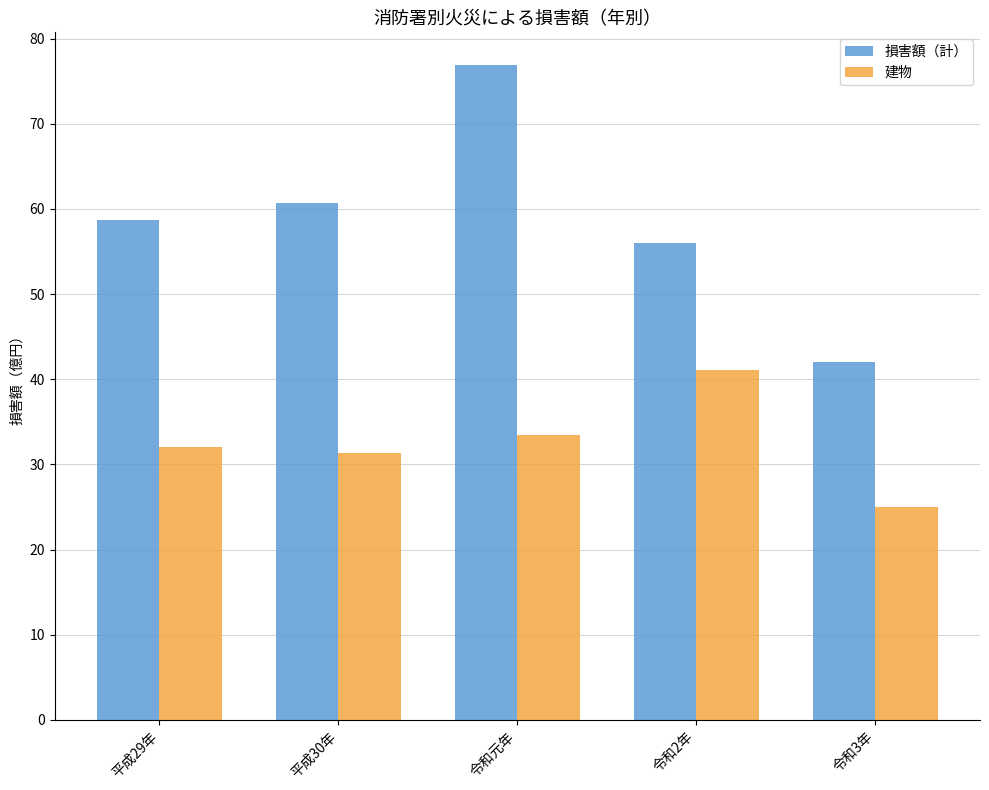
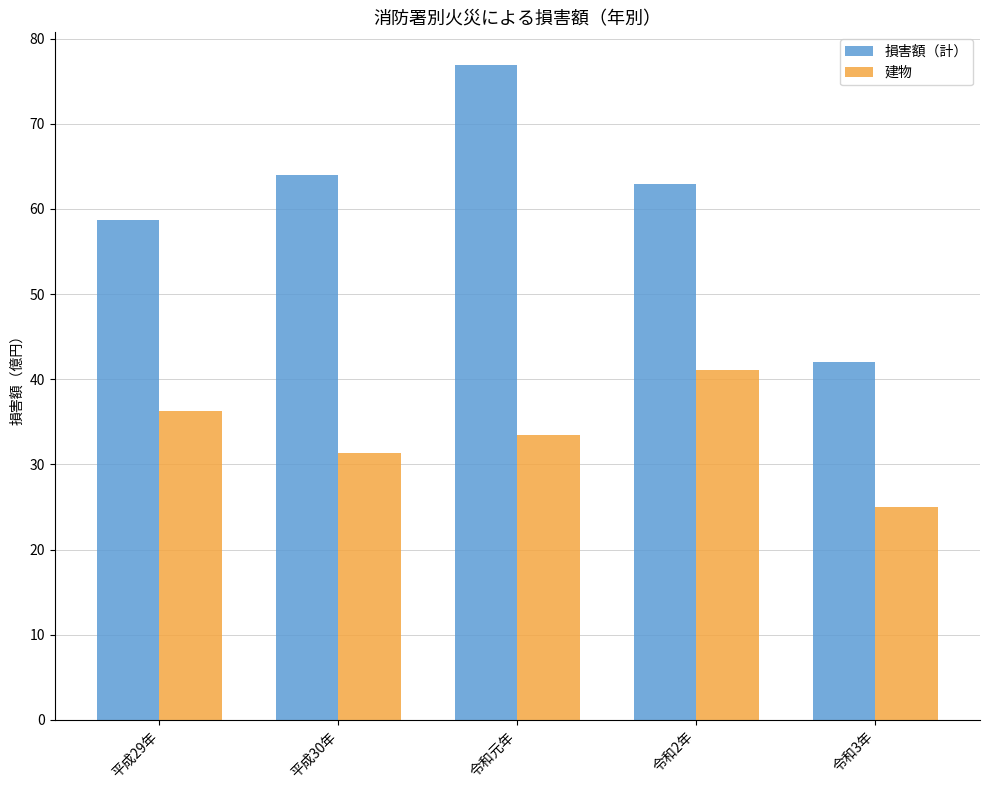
建物, 平成29年: 32 -> 36
損害額（計）, 平成30年: 61 -> 64
損害額（計）, 令和2年: 56 -> 63
